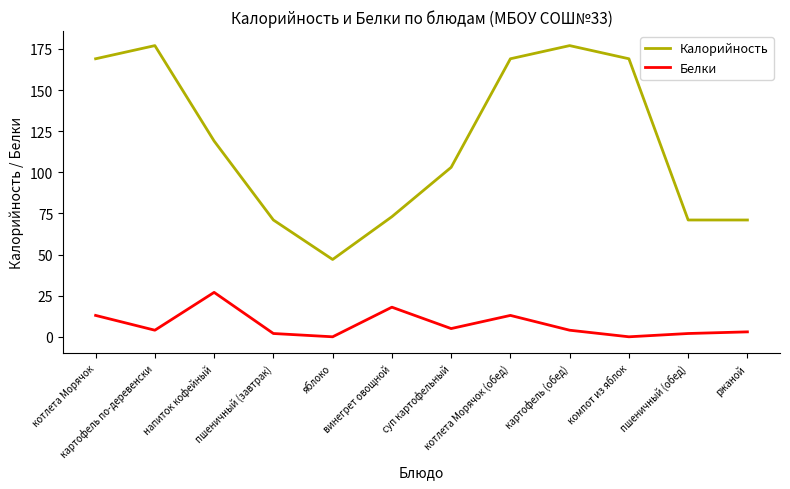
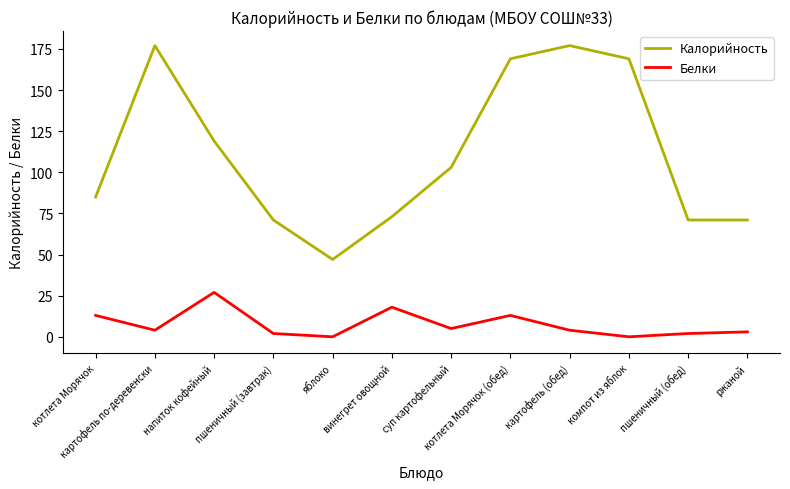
Калорийность, котлета Морячок: 169 -> 85
